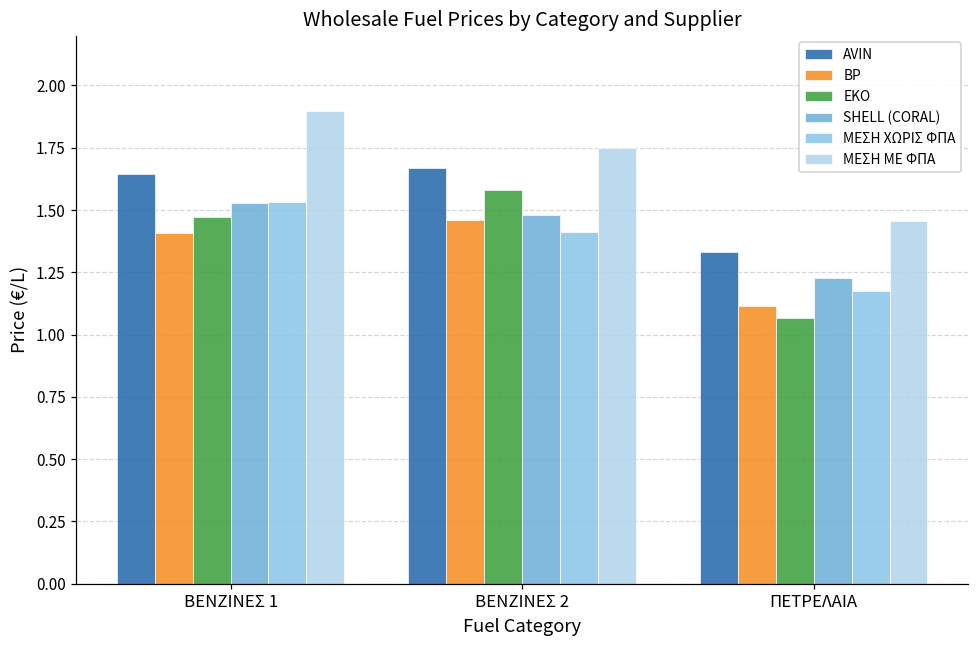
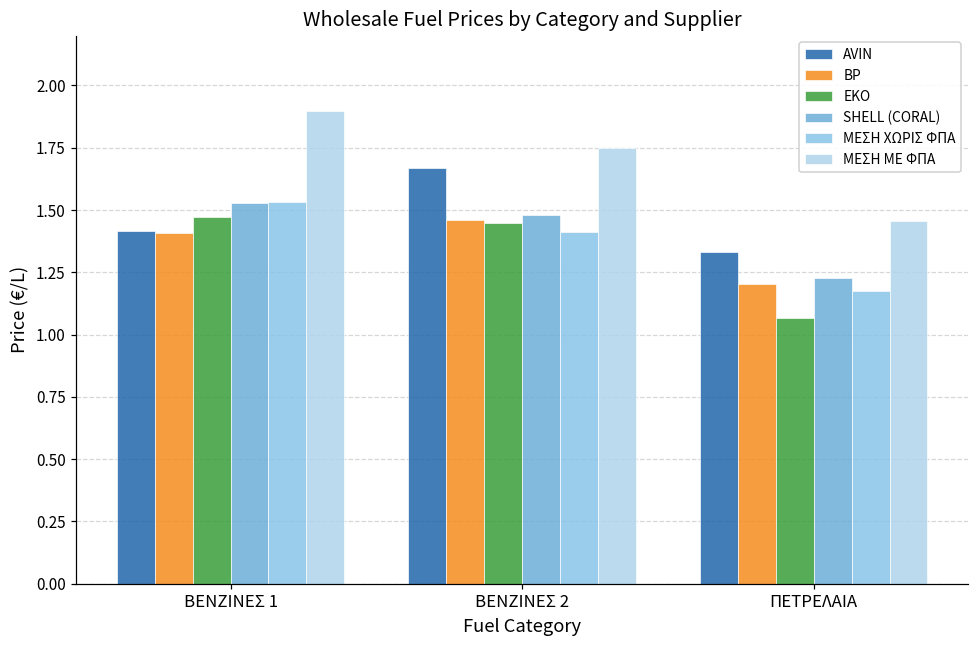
AVIN, ΒΕΝΖΙΝΕΣ 1: 1.65 -> 1.42
EKO, ΒΕΝΖΙΝΕΣ 2: 1.58 -> 1.45
BP, ΠΕΤΡΕΛΑΙΑ: 1.12 -> 1.21
